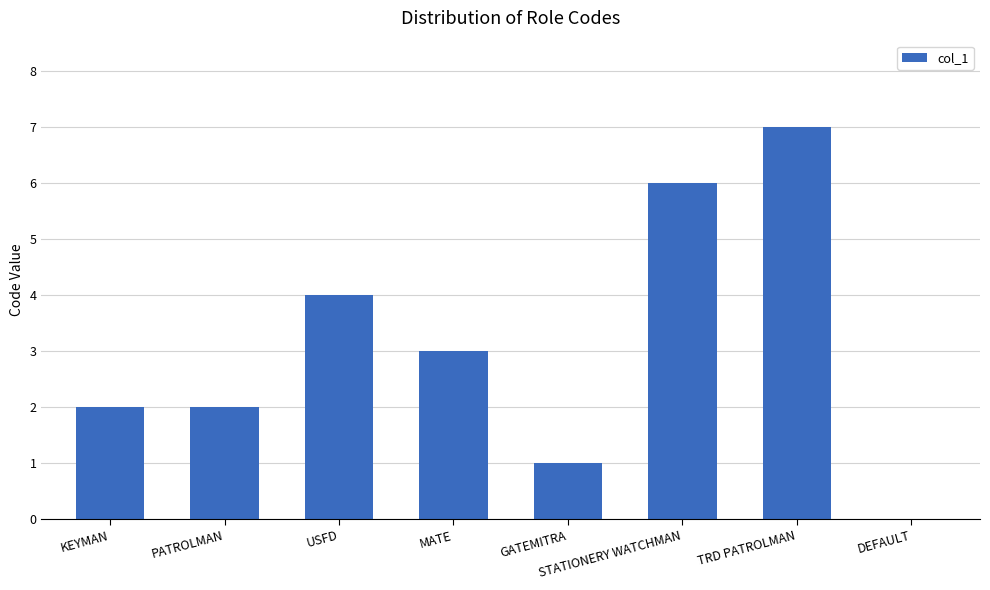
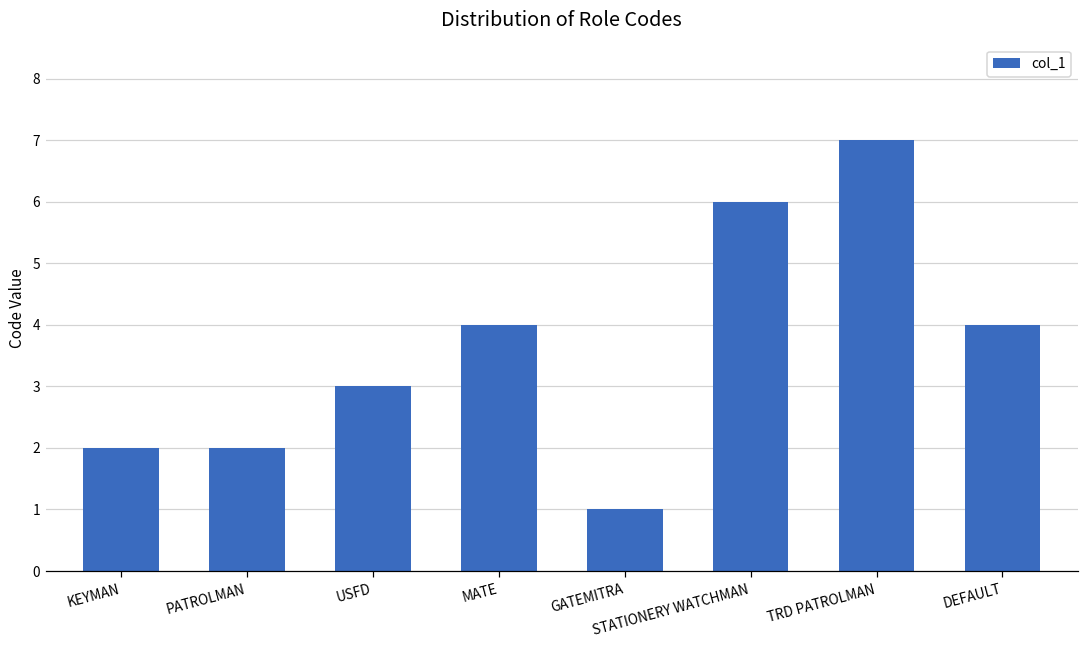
USFD: 4 -> 3
MATE: 3 -> 4
DEFAULT: 0 -> 4
